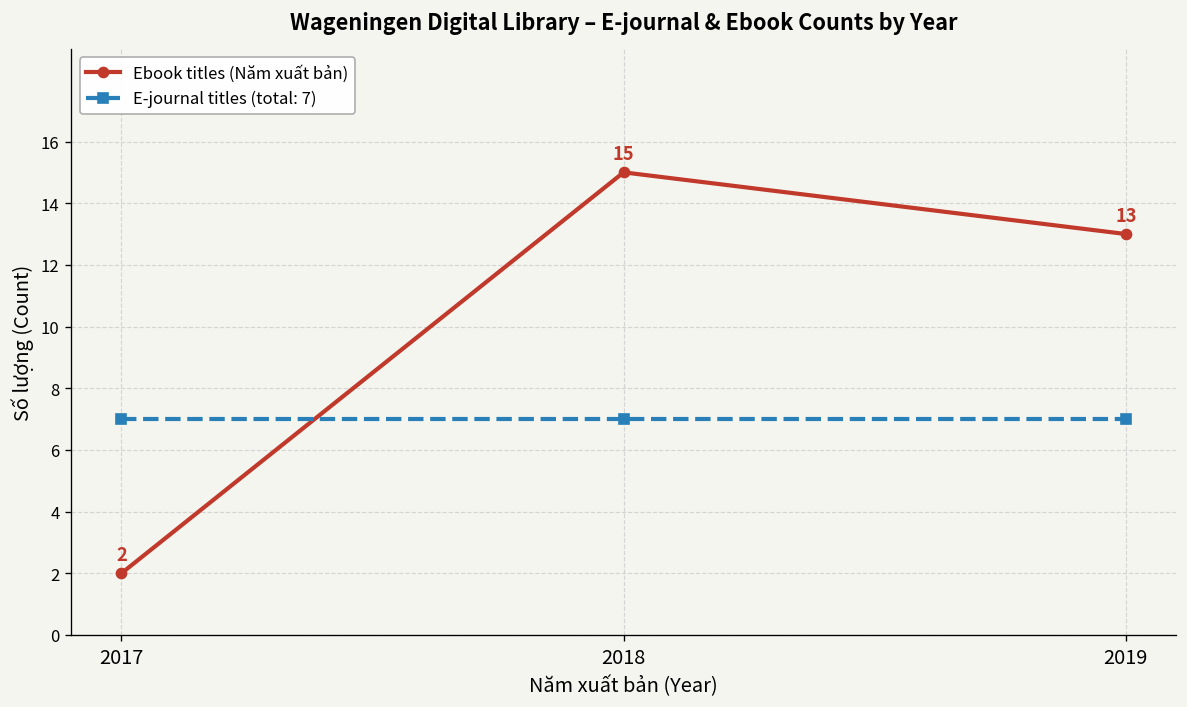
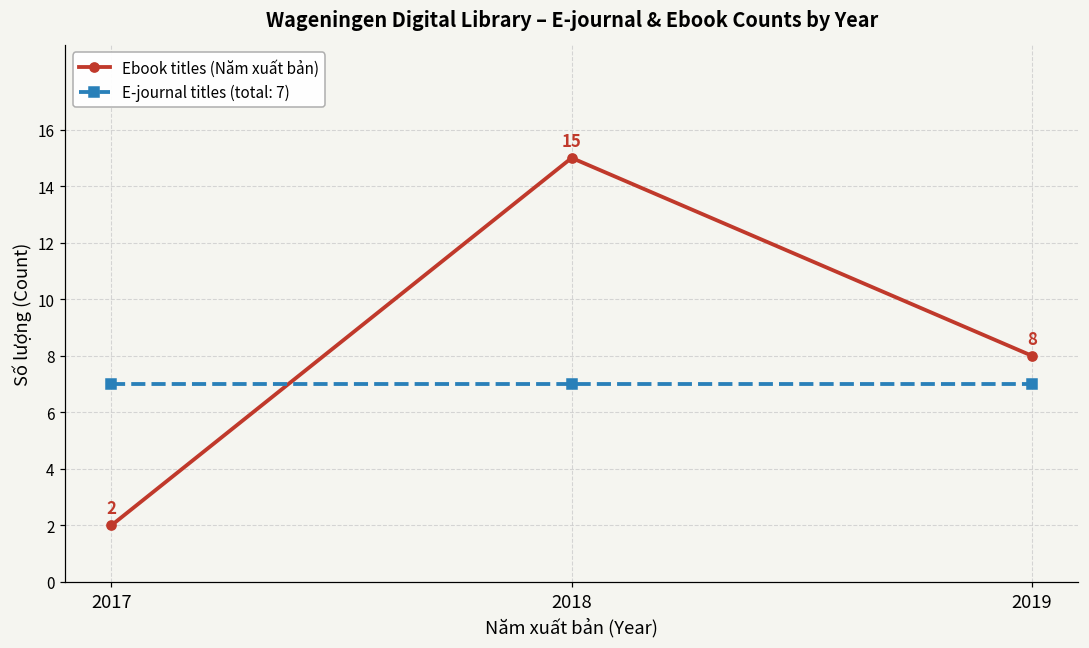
Ebook titles (Năm xuất bản), 2019: 13 -> 8
